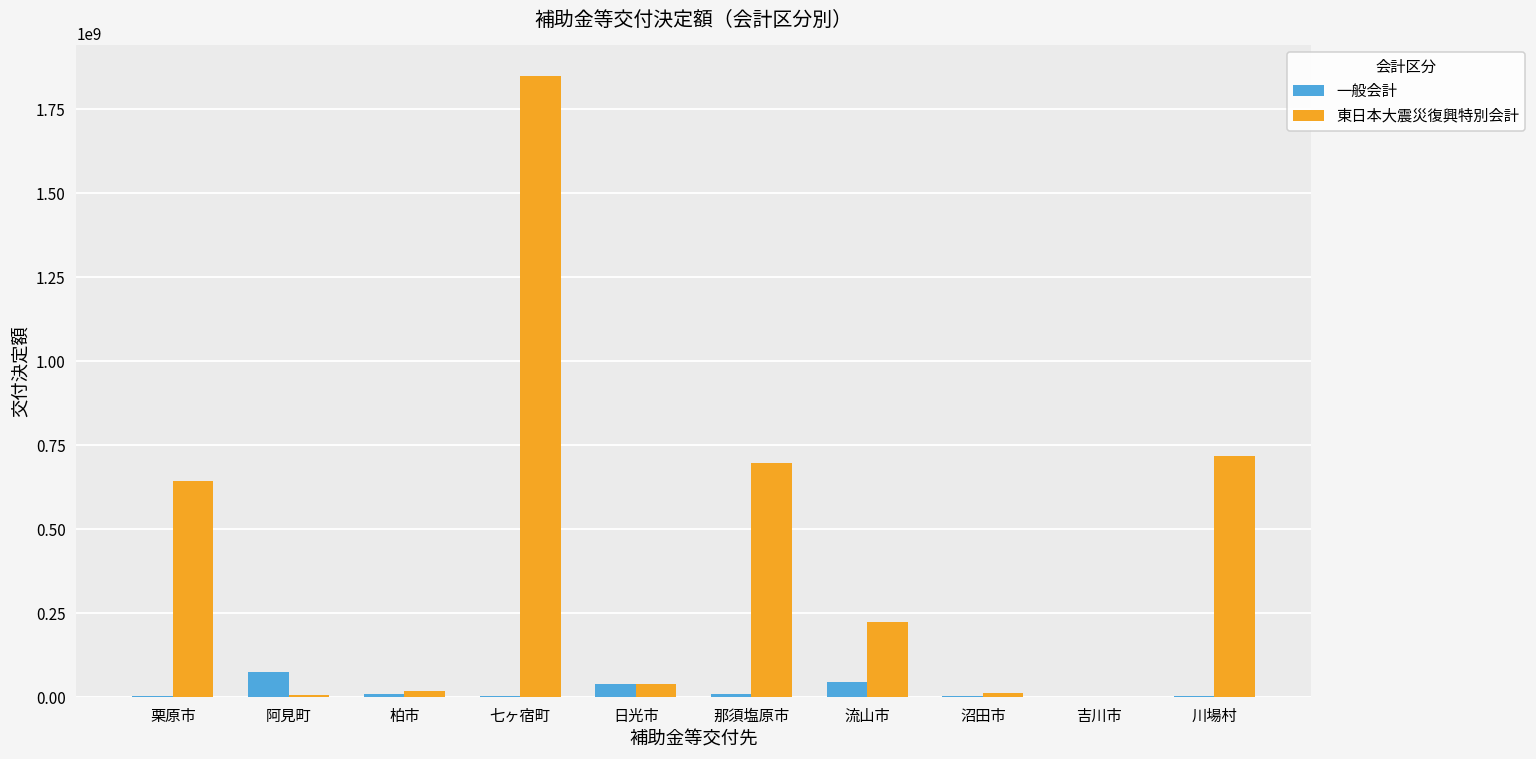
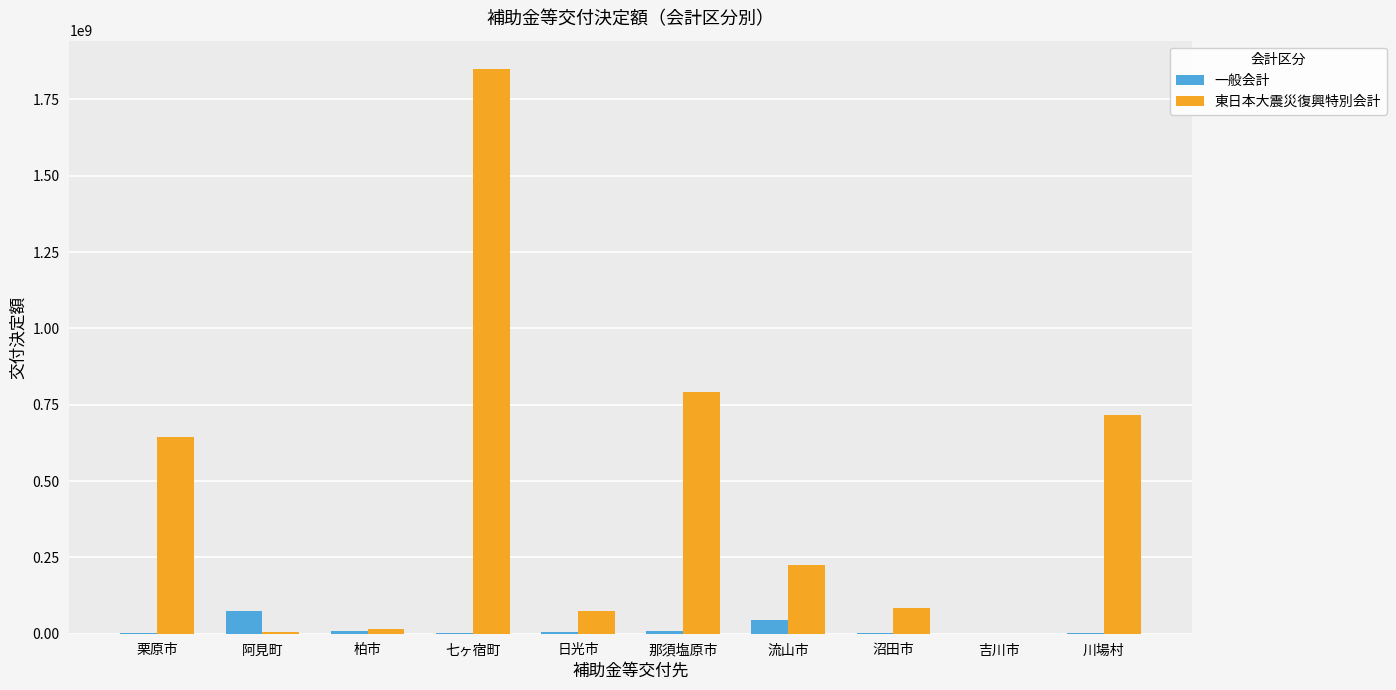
一般会計, 日光市: 40000000 -> 10000000
東日本大震災復興特別会計, 日光市: 40000000 -> 70000000
東日本大震災復興特別会計, 那須塩原市: 700000000 -> 790000000
東日本大震災復興特別会計, 沼田市: 10000000 -> 80000000
